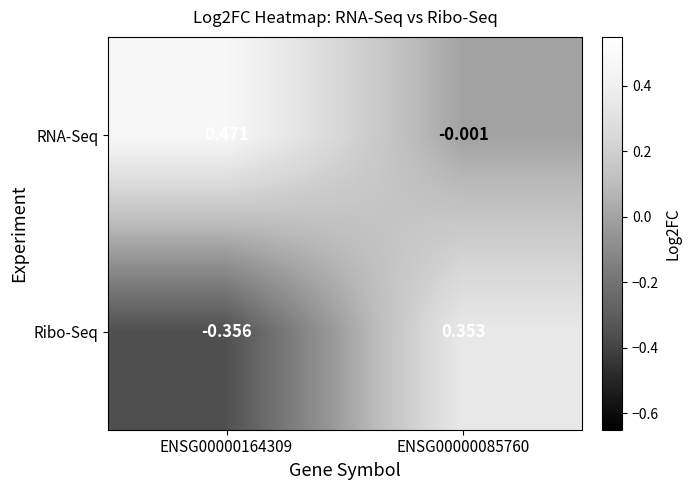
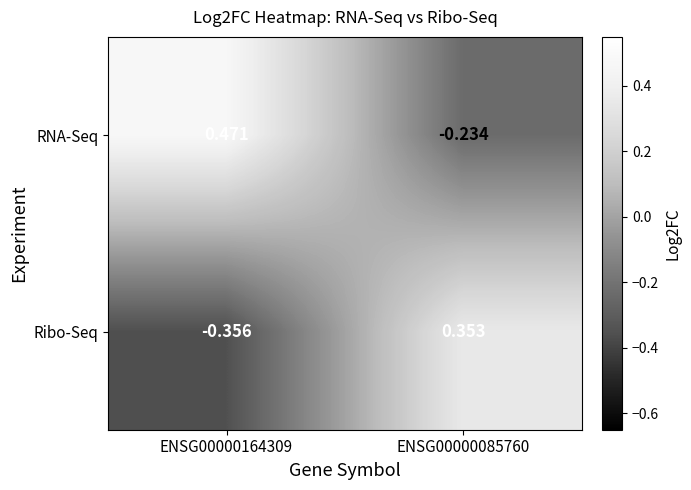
RNA-Seq, ENSG00000085760: -0.001 -> -0.234
